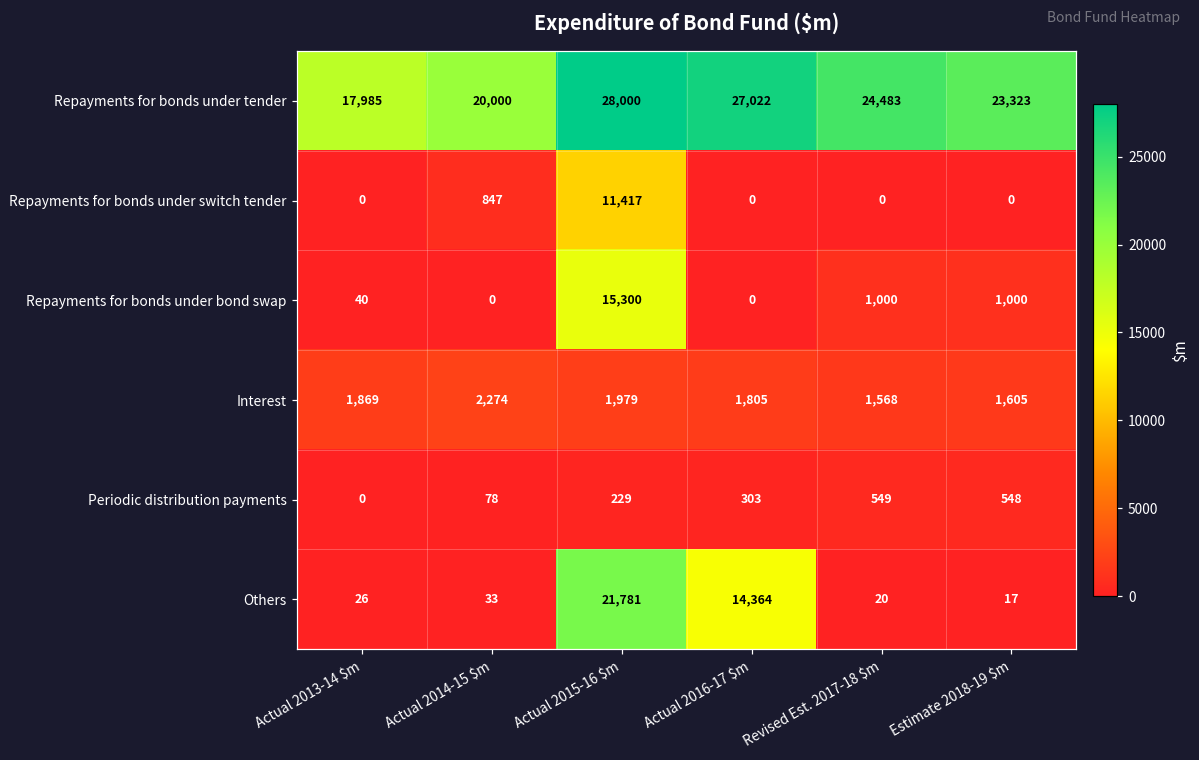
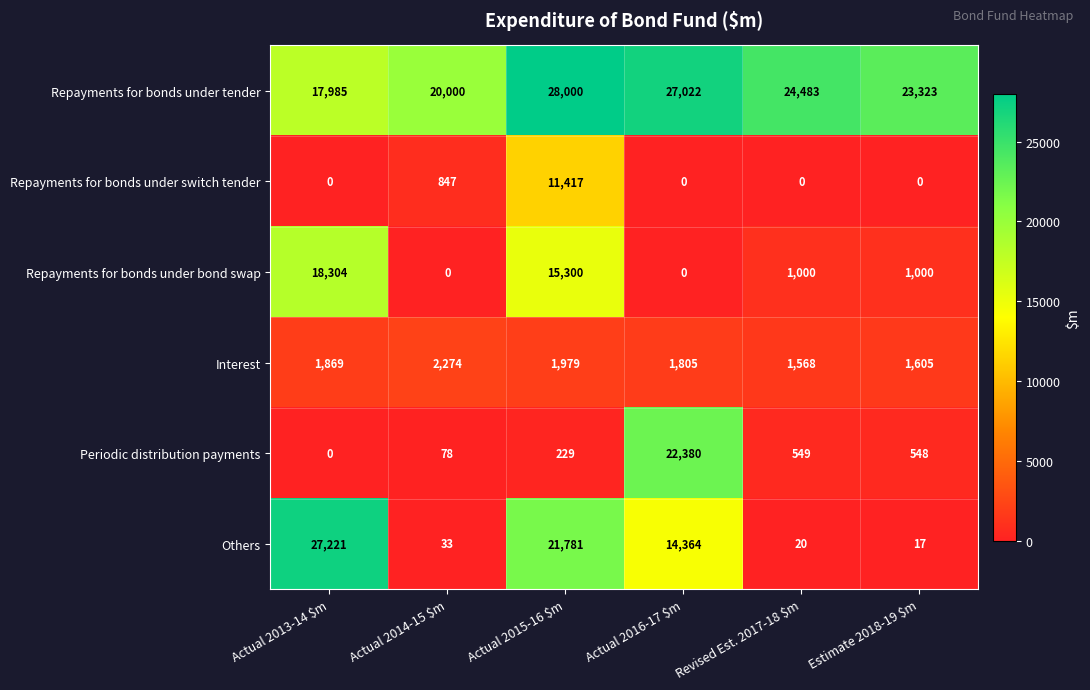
Repayments for bonds under bond swap, Actual 2013-14 $m: 40 -> 18,304
Periodic distribution payments, Actual 2016-17 $m: 303 -> 22,380
Others, Actual 2013-14 $m: 26 -> 27,221
